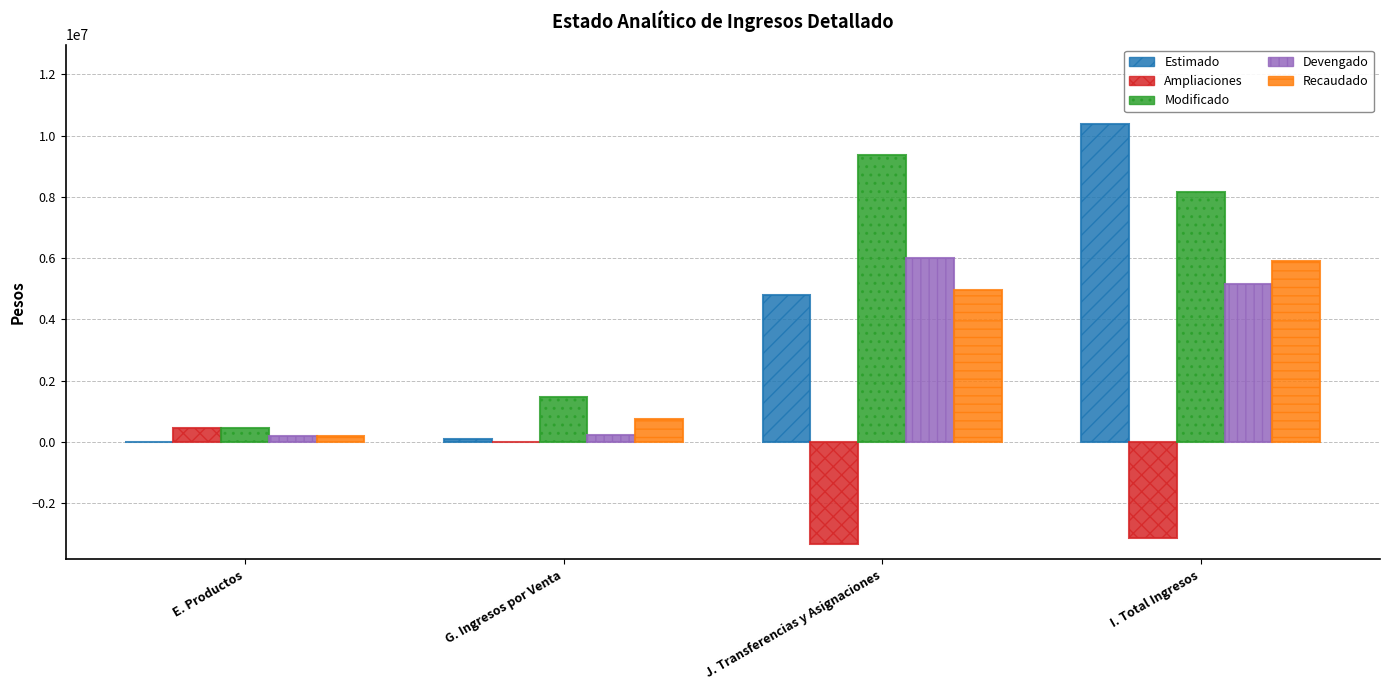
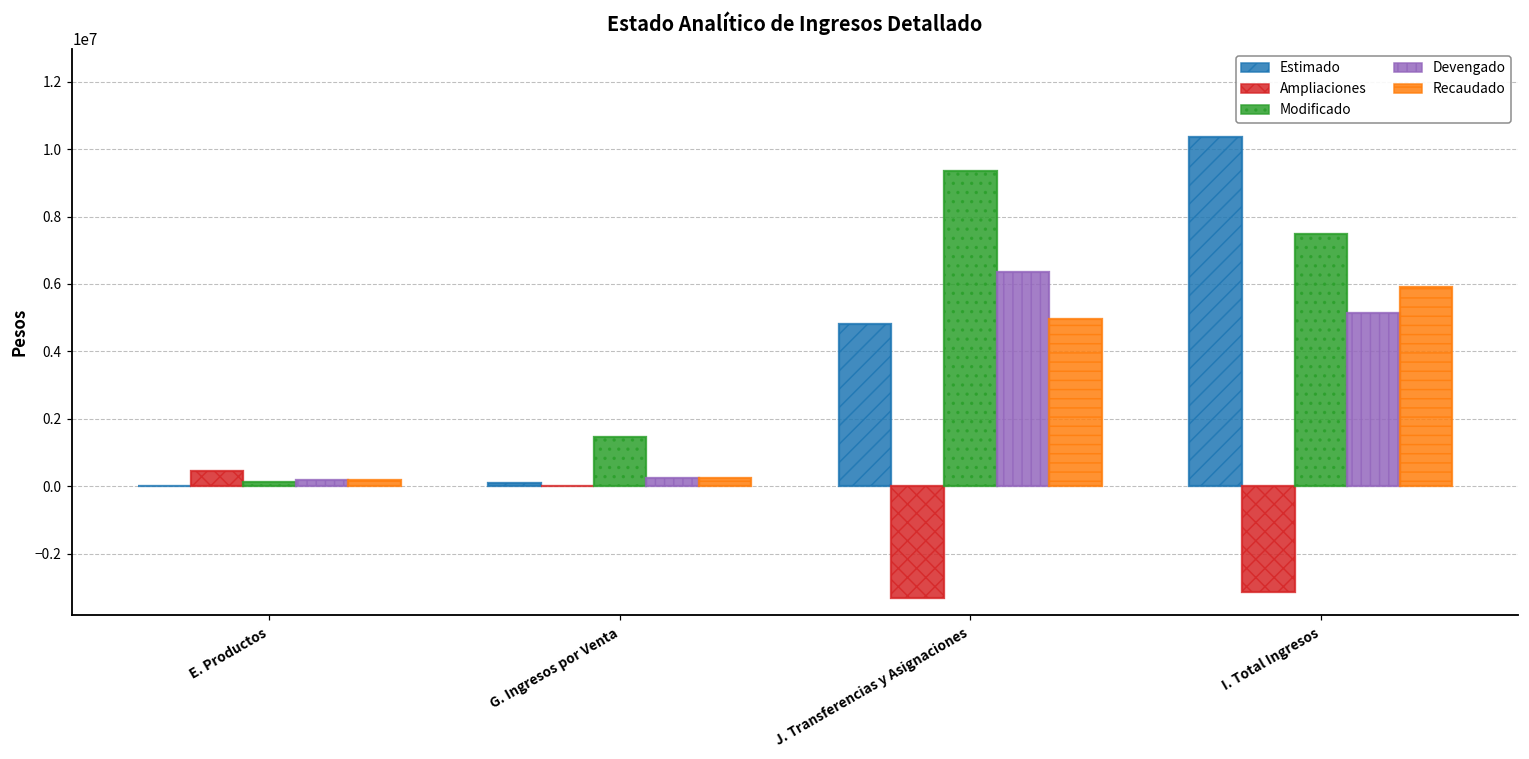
Modificado, E. Productos: 500000 -> 100000
Recaudado, G. Ingresos por Venta: 800000 -> 200000
Devengado, J. Transferencias y Asignaciones: 6000000 -> 6400000
Modificado, I. Total Ingresos: 8200000 -> 7500000
